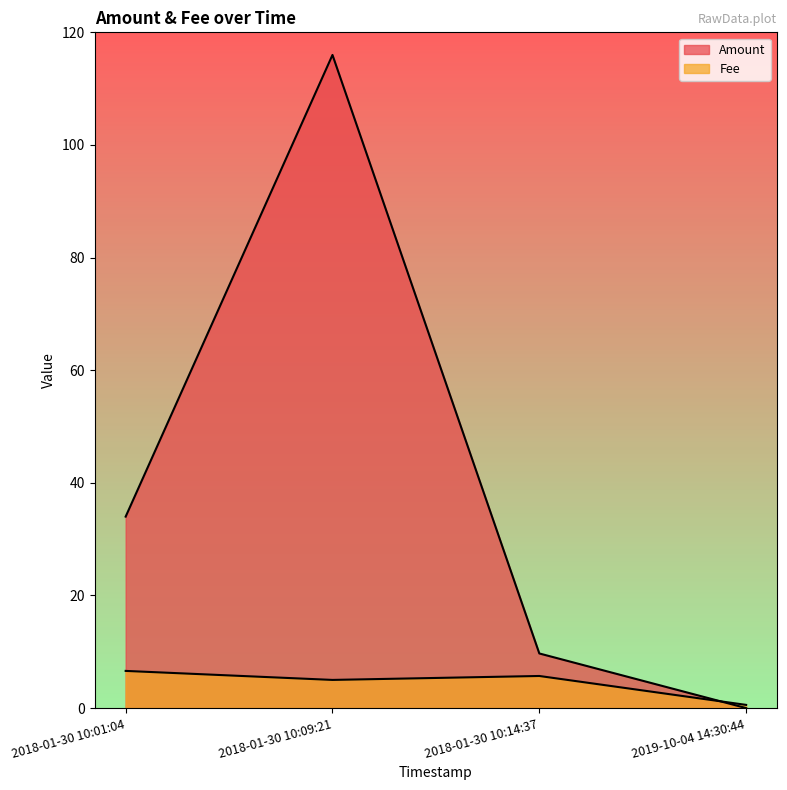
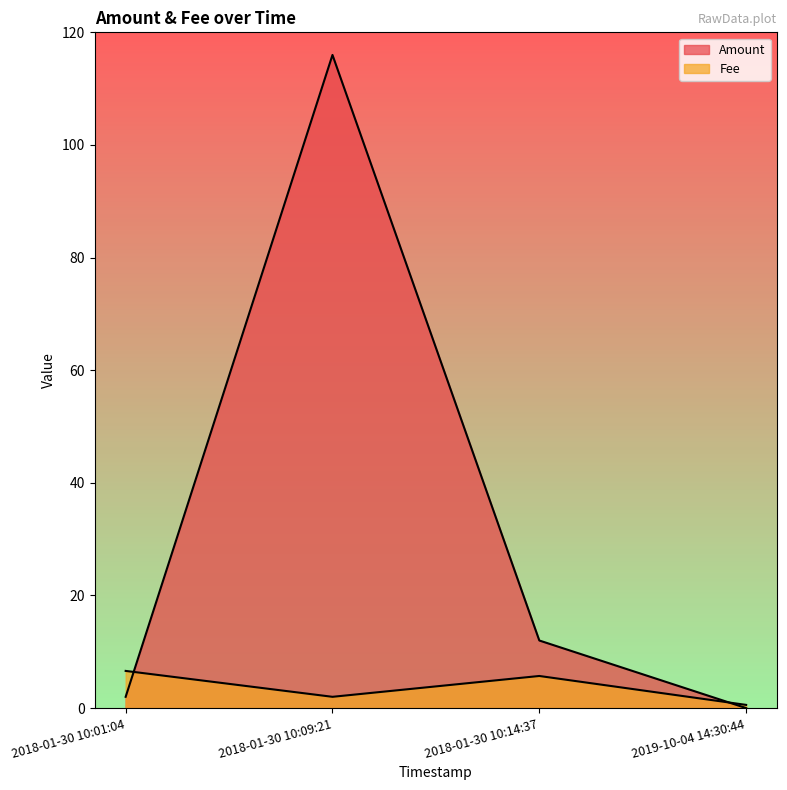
Amount, 2018-01-30 10:01:04: 34 -> 2
Fee, 2018-01-30 10:09:21: 5 -> 2
Amount, 2018-01-30 10:14:37: 10 -> 12
